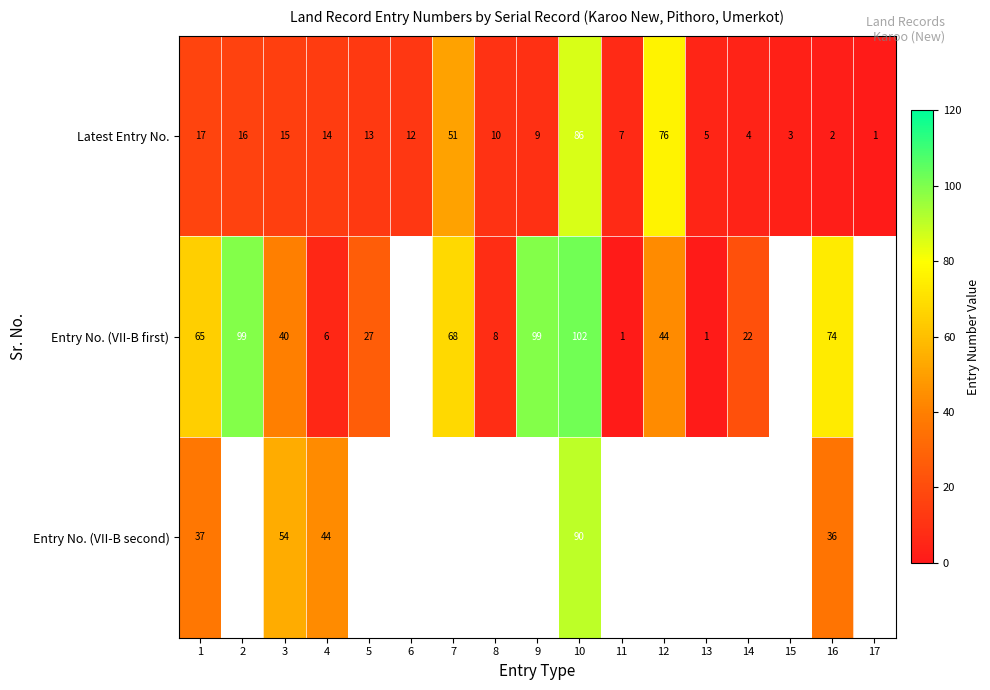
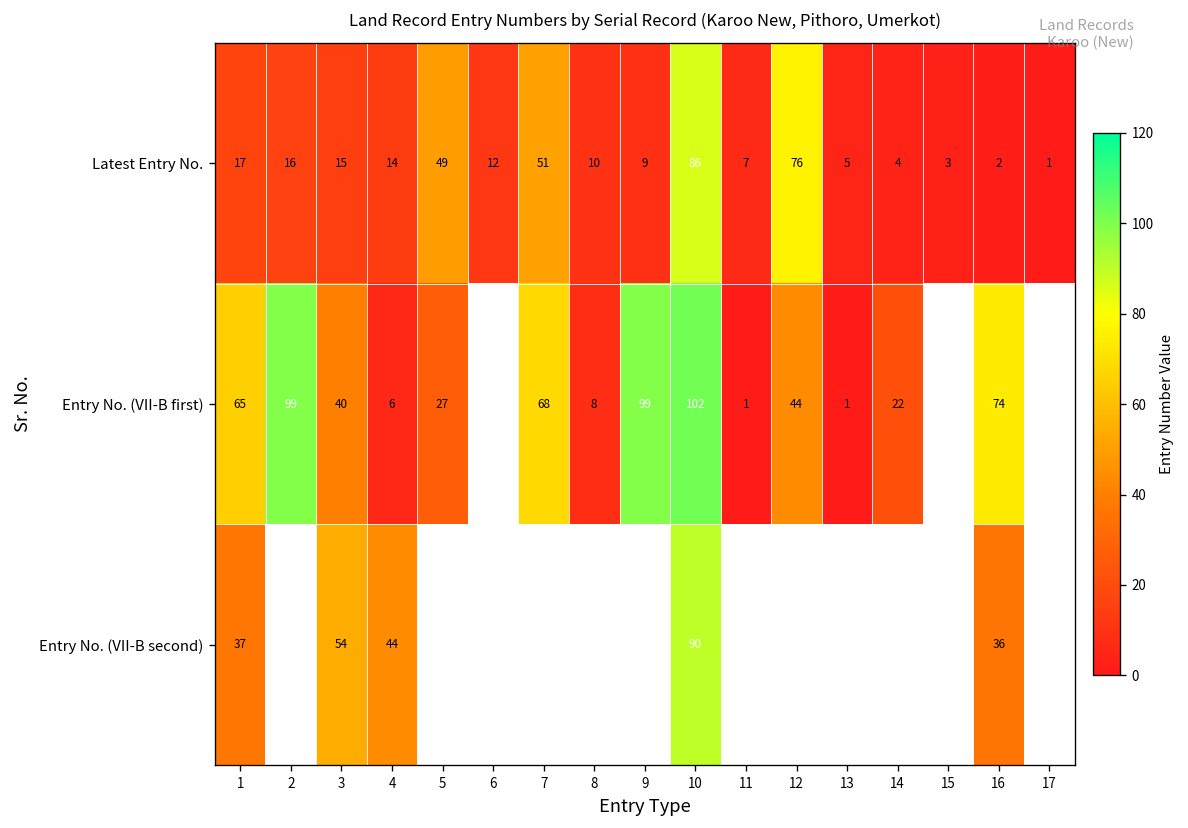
Latest Entry No., 5: 13 -> 49
